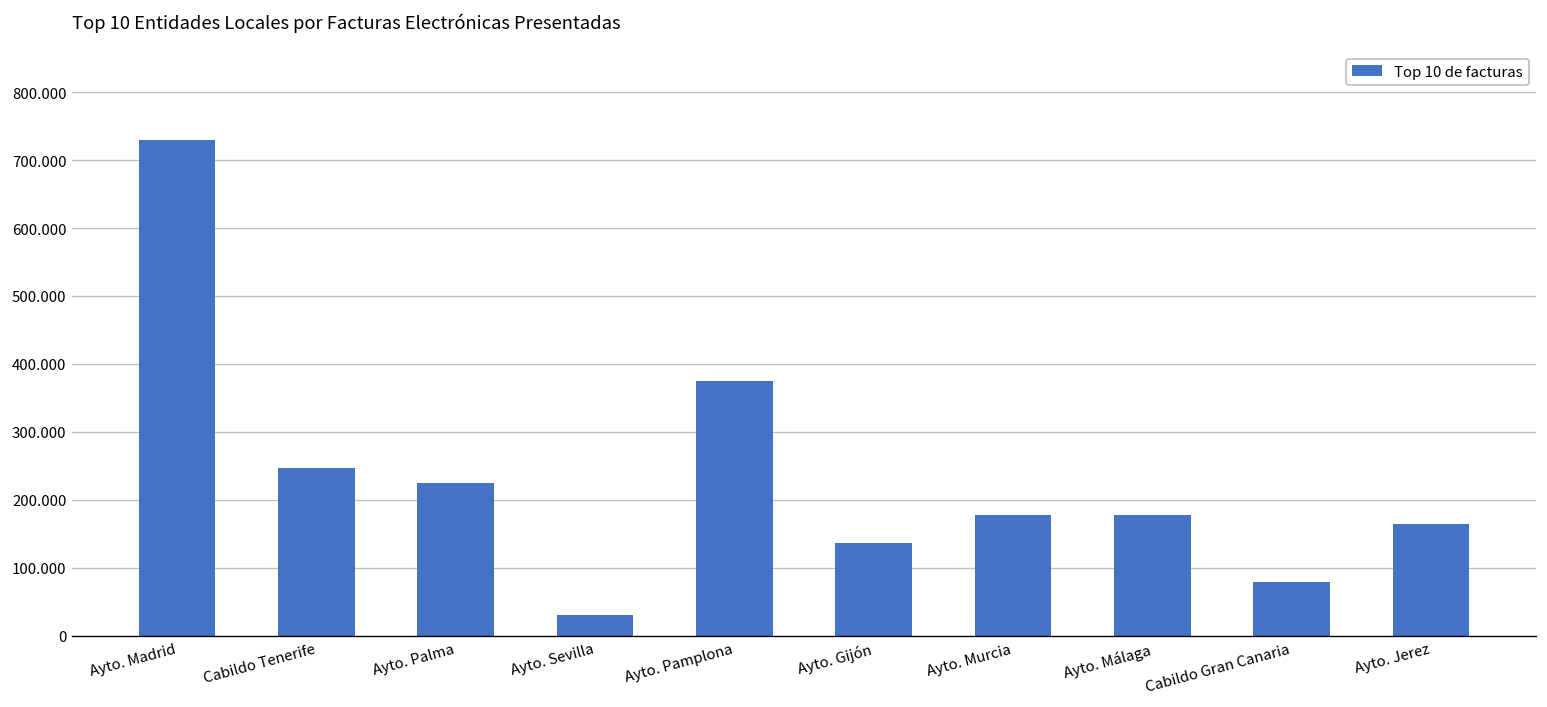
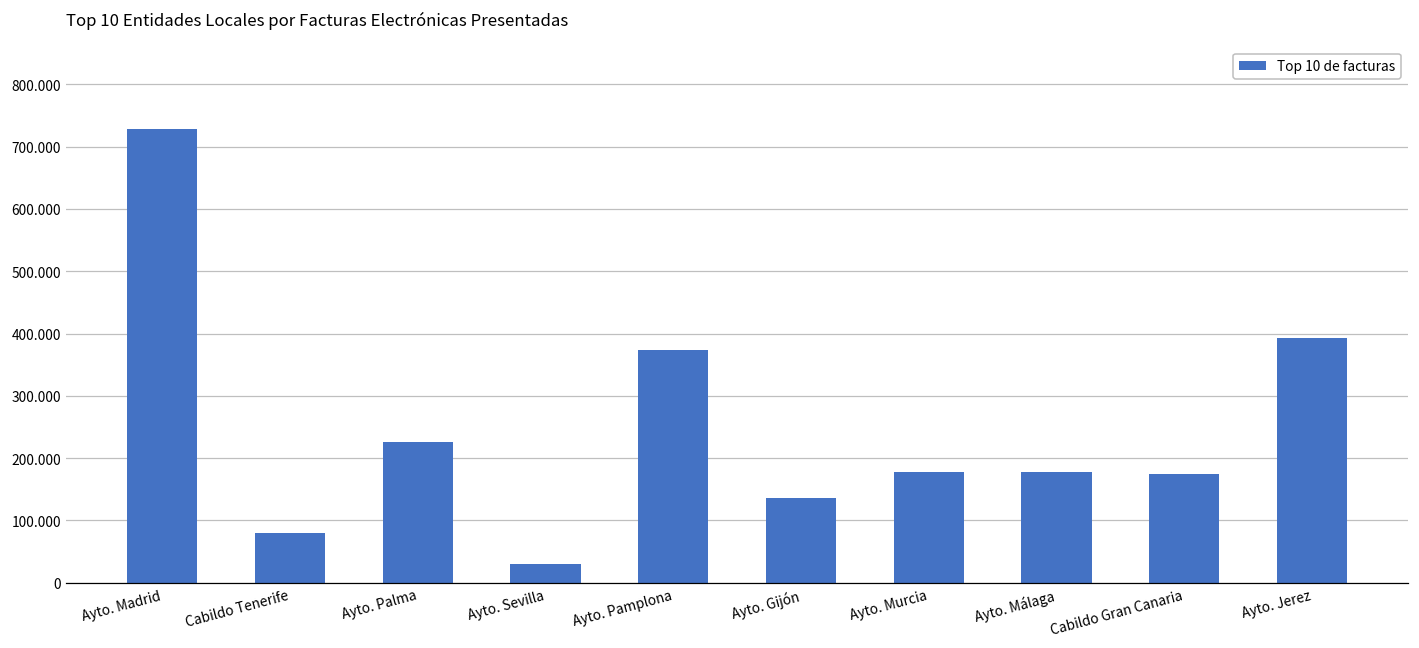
Cabildo Tenerife: 250 -> 80
Cabildo Gran Canaria: 80 -> 170
Ayto. Jerez: 160 -> 390
